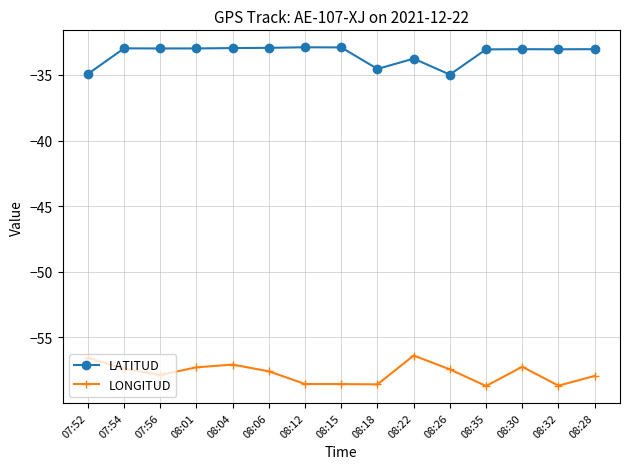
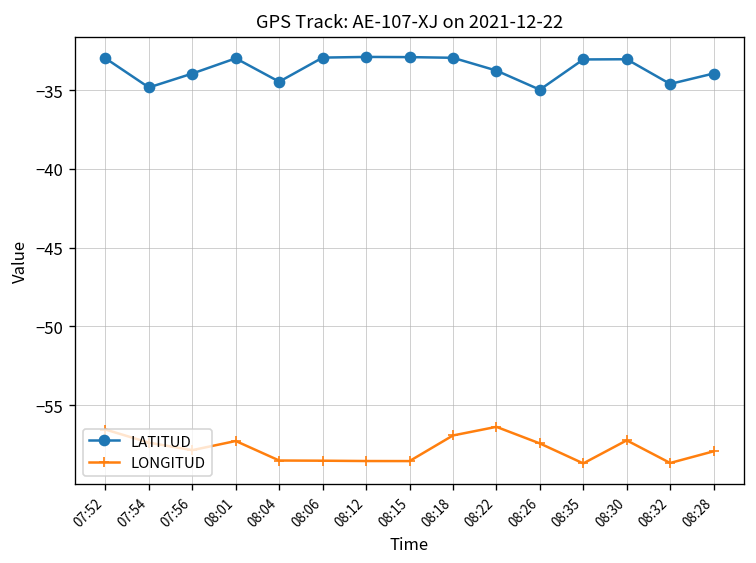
LATITUD, 07:52: -34.9 -> -33.0
LATITUD, 07:54: -33.0 -> -34.8
LATITUD, 07:56: -33.0 -> -34.0
LATITUD, 08:04: -33.0 -> -34.5
LONGITUD, 08:04: -57.1 -> -58.5
LONGITUD, 08:06: -57.6 -> -58.5
LATITUD, 08:18: -34.5 -> -32.9
LONGITUD, 08:18: -58.6 -> -56.9
LATITUD, 08:32: -33.0 -> -34.6
LATITUD, 08:28: -33.0 -> -33.9
